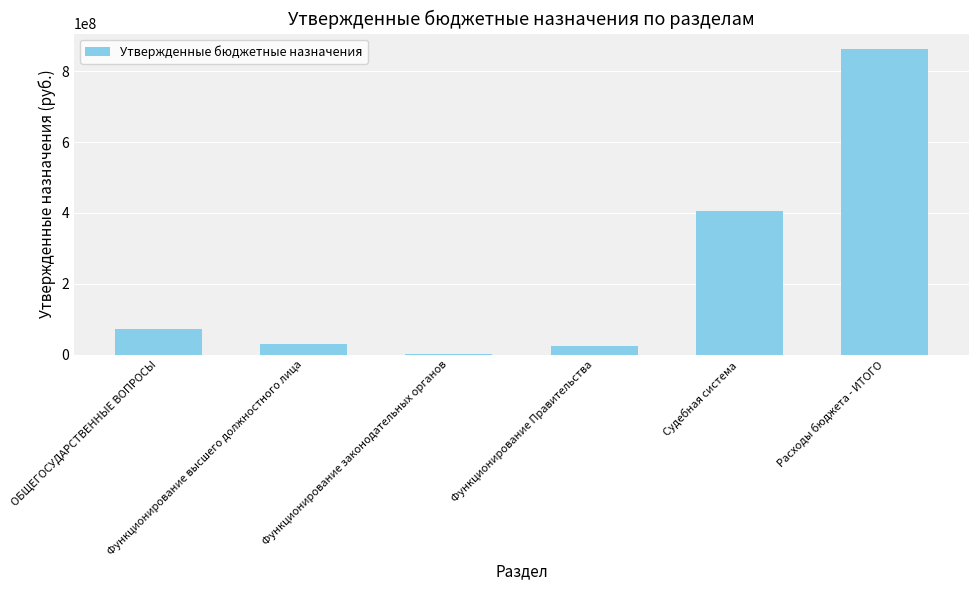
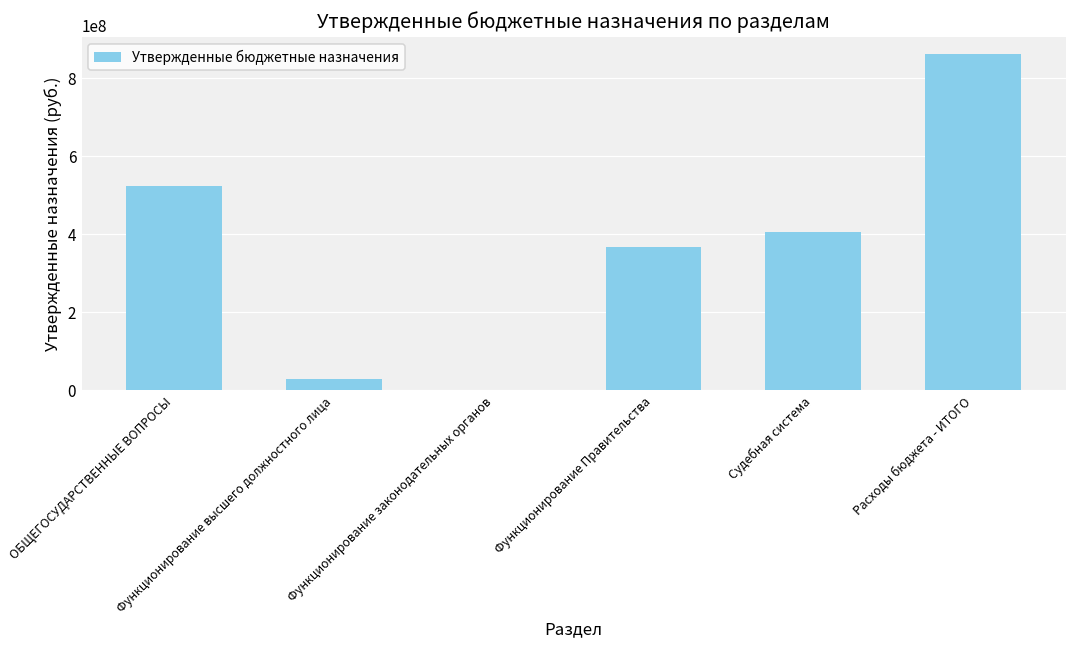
ОБЩЕГОСУДАРСТВЕННЫЕ ВОПРОСЫ: 70000000 -> 520000000
Функционирование Правительства: 20000000 -> 370000000
